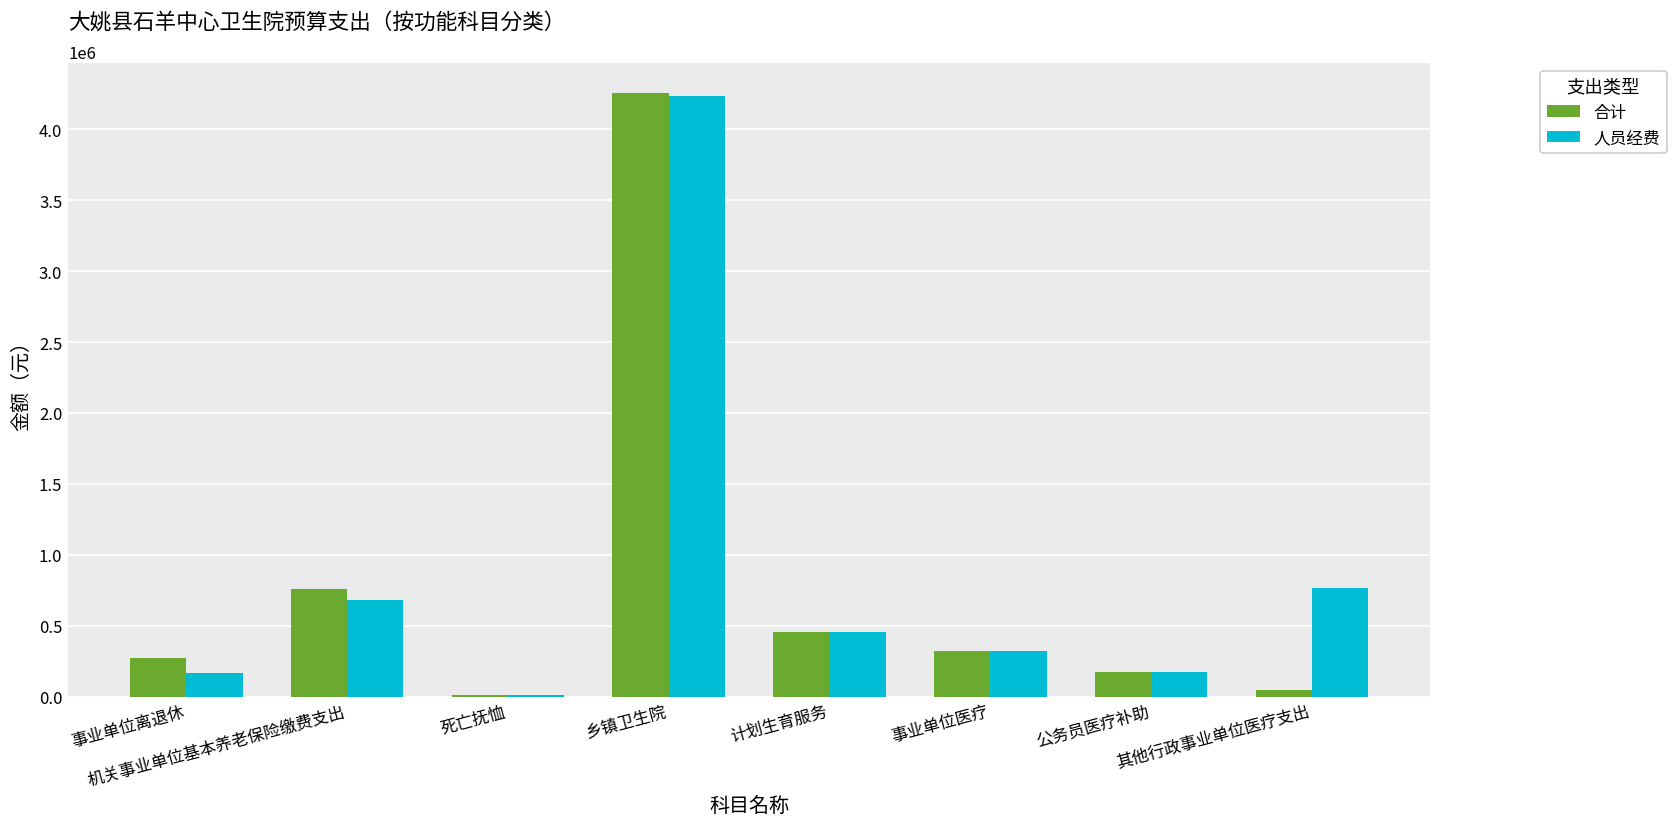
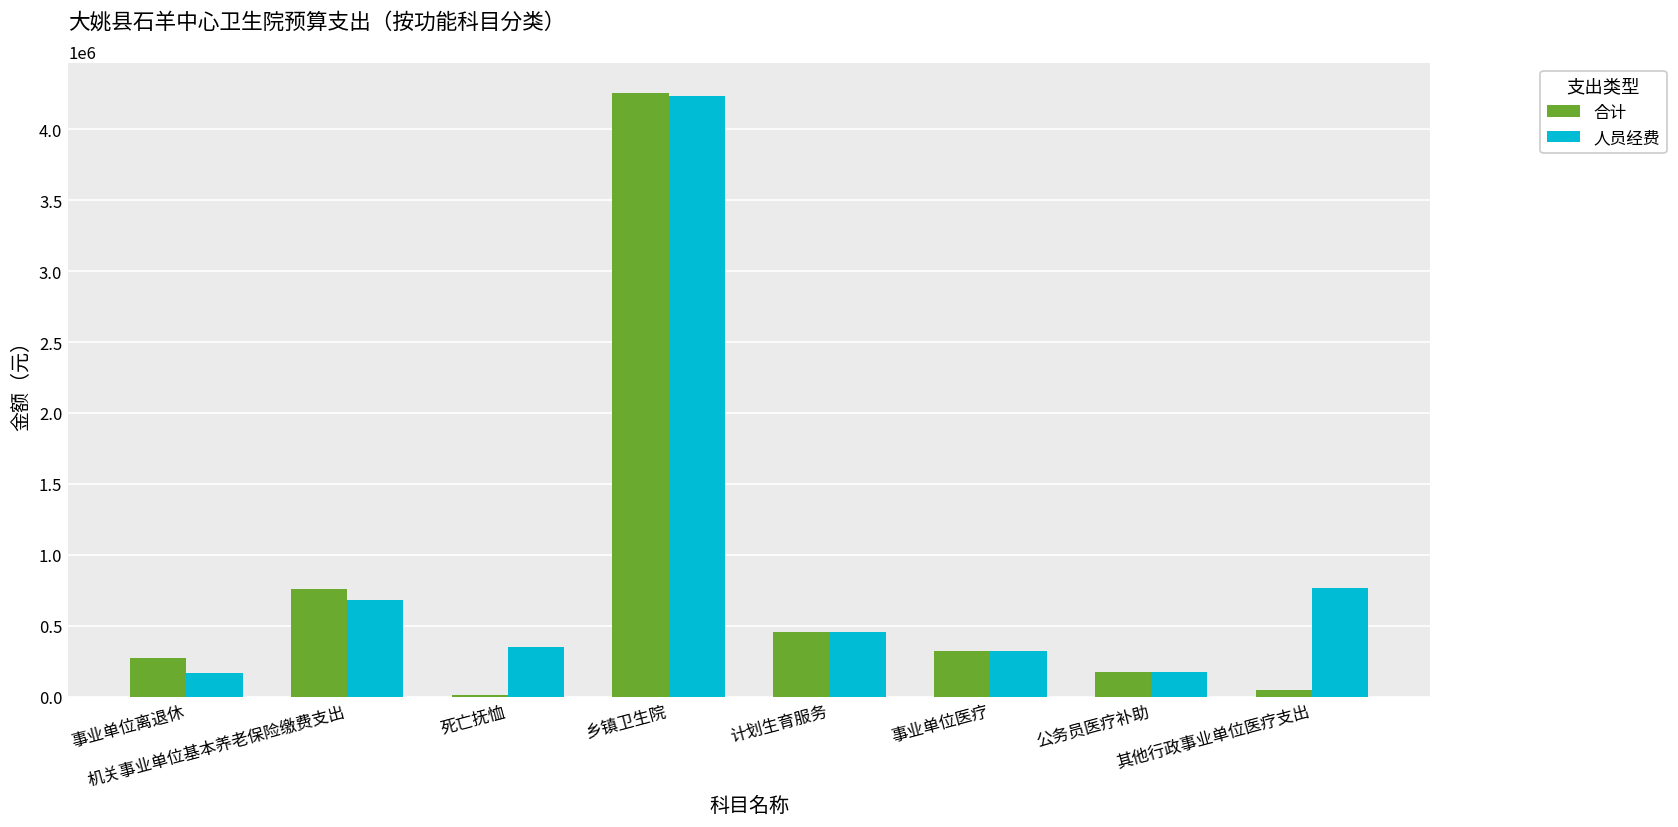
人员经费, 死亡抚恤: 20000 -> 350000
